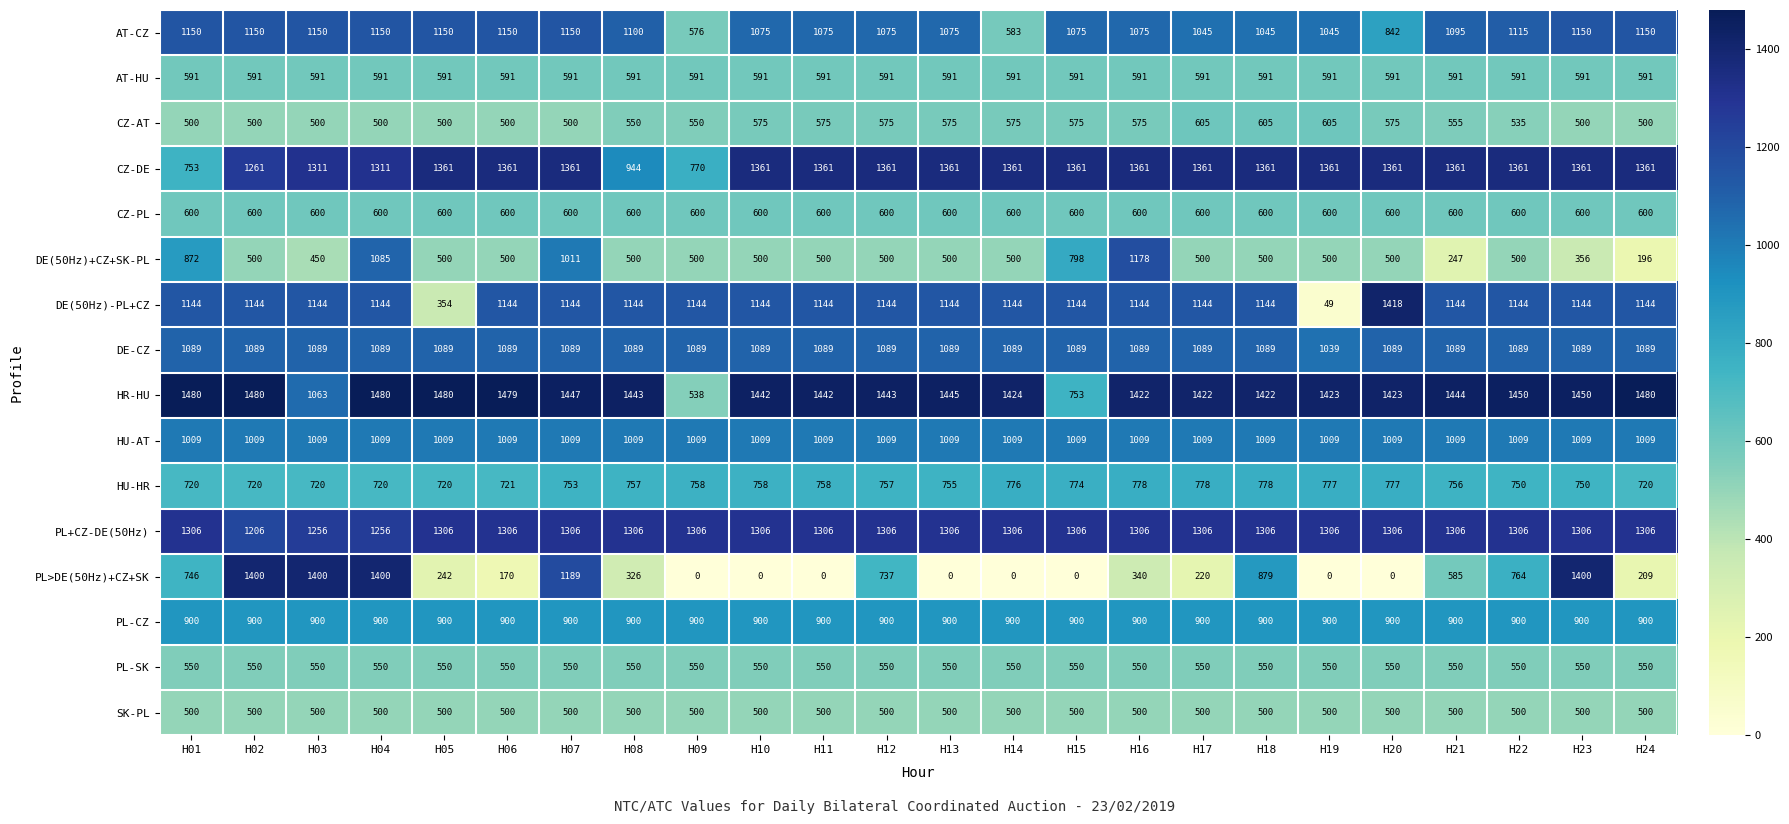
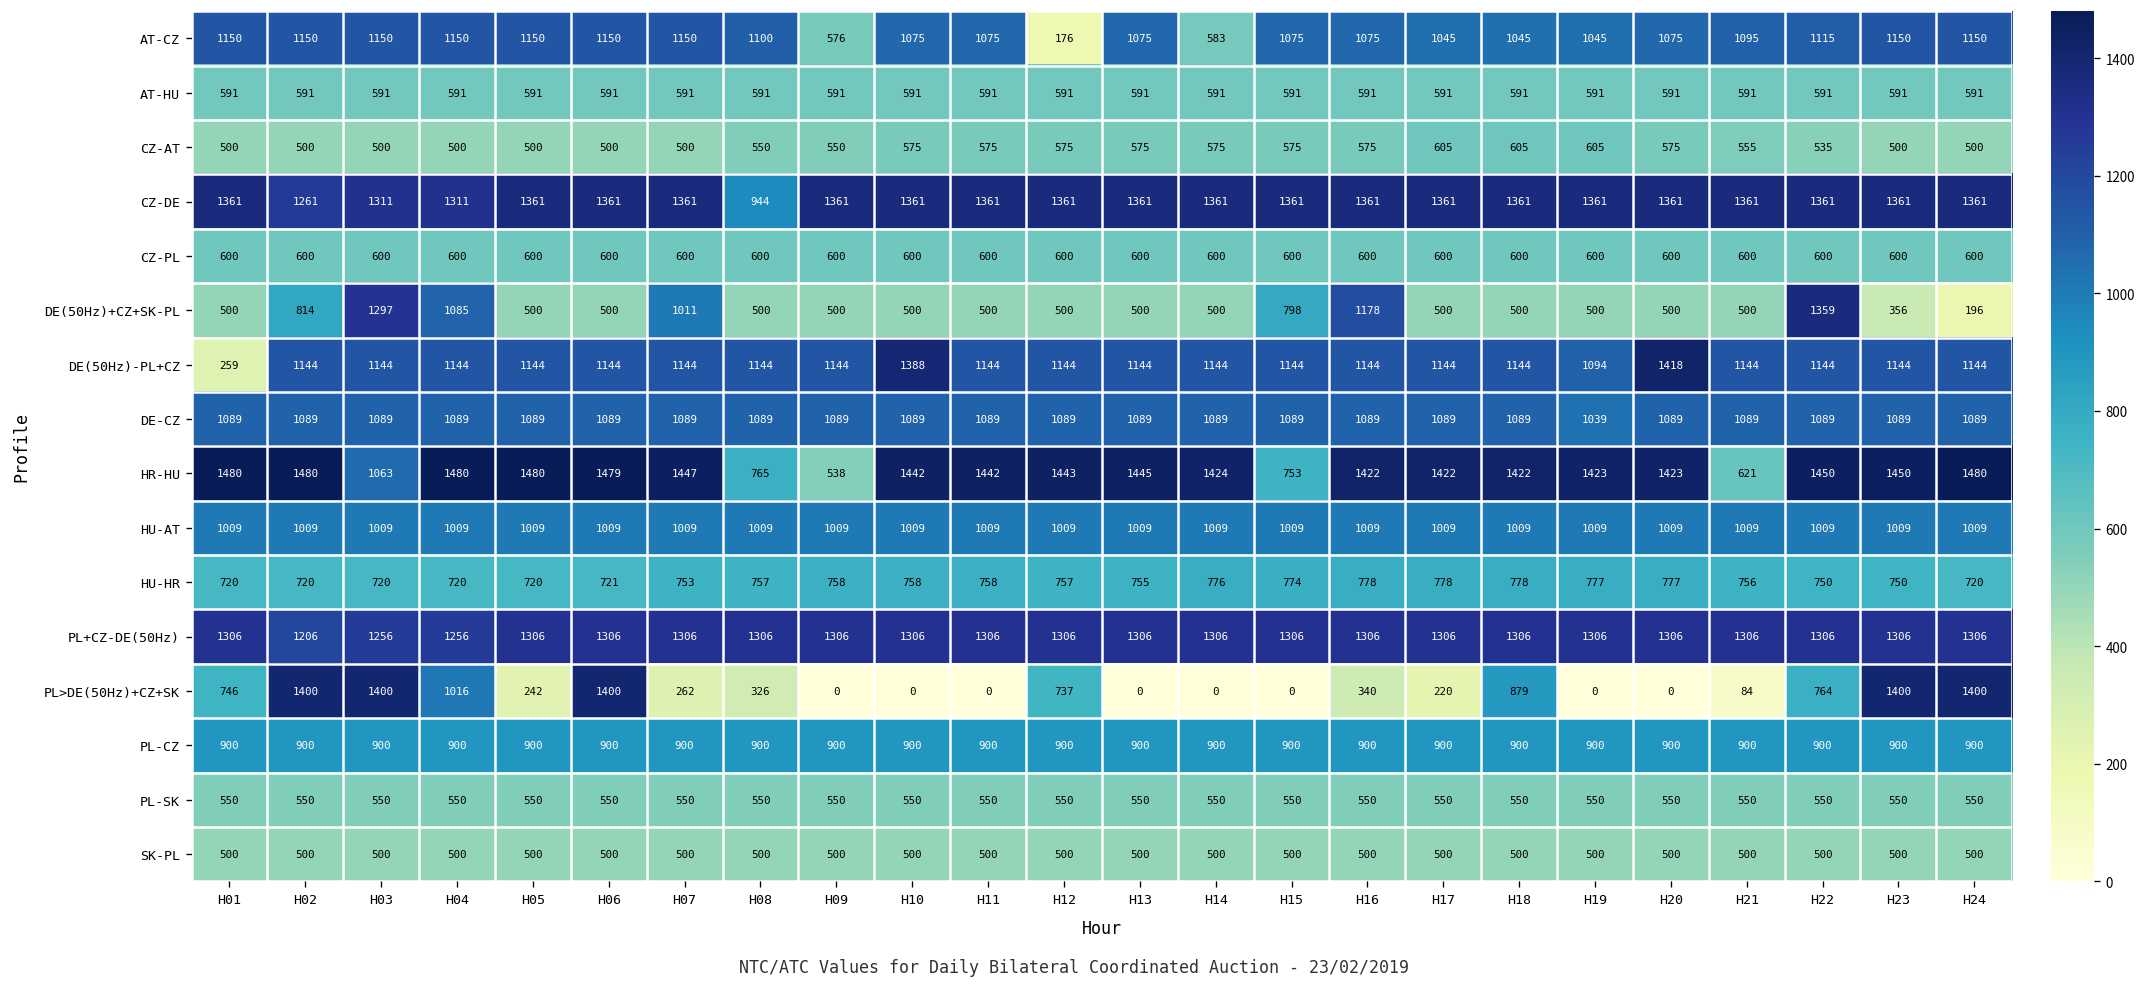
AT-CZ, H12: 1075 -> 176
AT-CZ, H20: 842 -> 1075
CZ-DE, H01: 753 -> 1361
CZ-DE, H09: 770 -> 1361
DE(50Hz)+CZ+SK-PL, H01: 872 -> 500
DE(50Hz)+CZ+SK-PL, H02: 500 -> 814
DE(50Hz)+CZ+SK-PL, H03: 450 -> 1297
DE(50Hz)+CZ+SK-PL, H21: 247 -> 500
DE(50Hz)+CZ+SK-PL, H22: 500 -> 1359
DE(50Hz)-PL+CZ, H01: 1144 -> 259
DE(50Hz)-PL+CZ, H05: 354 -> 1144
DE(50Hz)-PL+CZ, H10: 1144 -> 1388
DE(50Hz)-PL+CZ, H19: 49 -> 1094
HR-HU, H08: 1443 -> 765
HR-HU, H21: 1444 -> 621
PL>DE(50Hz)+CZ+SK, H04: 1400 -> 1016
PL>DE(50Hz)+CZ+SK, H06: 170 -> 1400
PL>DE(50Hz)+CZ+SK, H07: 1189 -> 262
PL>DE(50Hz)+CZ+SK, H21: 585 -> 84
PL>DE(50Hz)+CZ+SK, H24: 209 -> 1400
